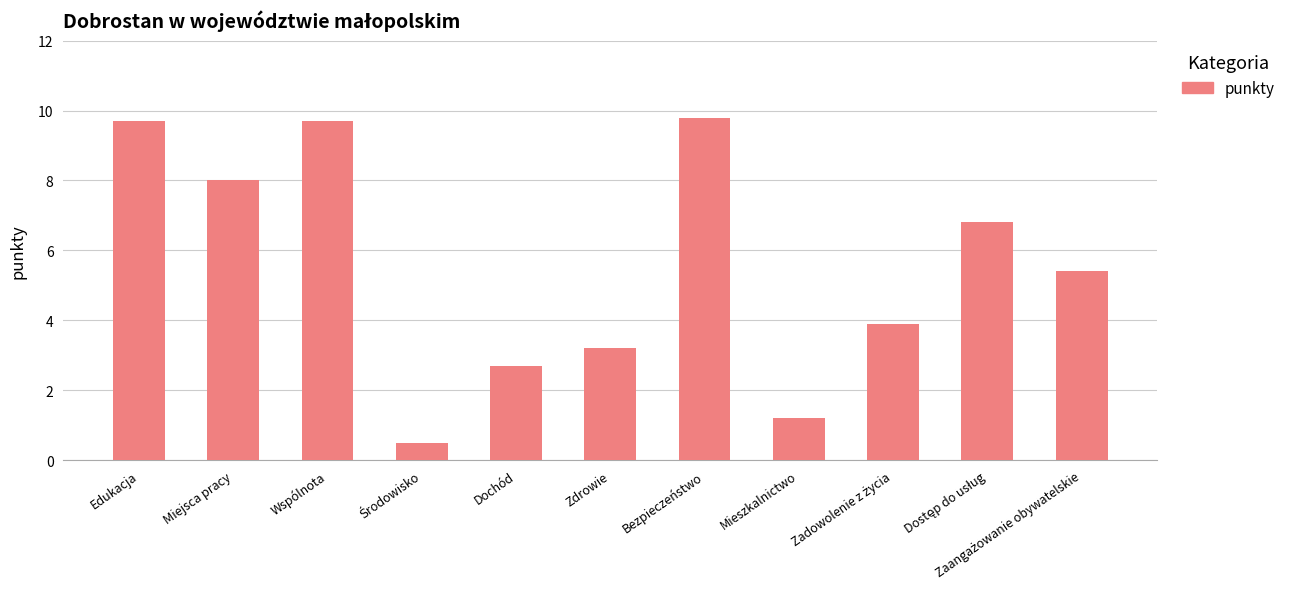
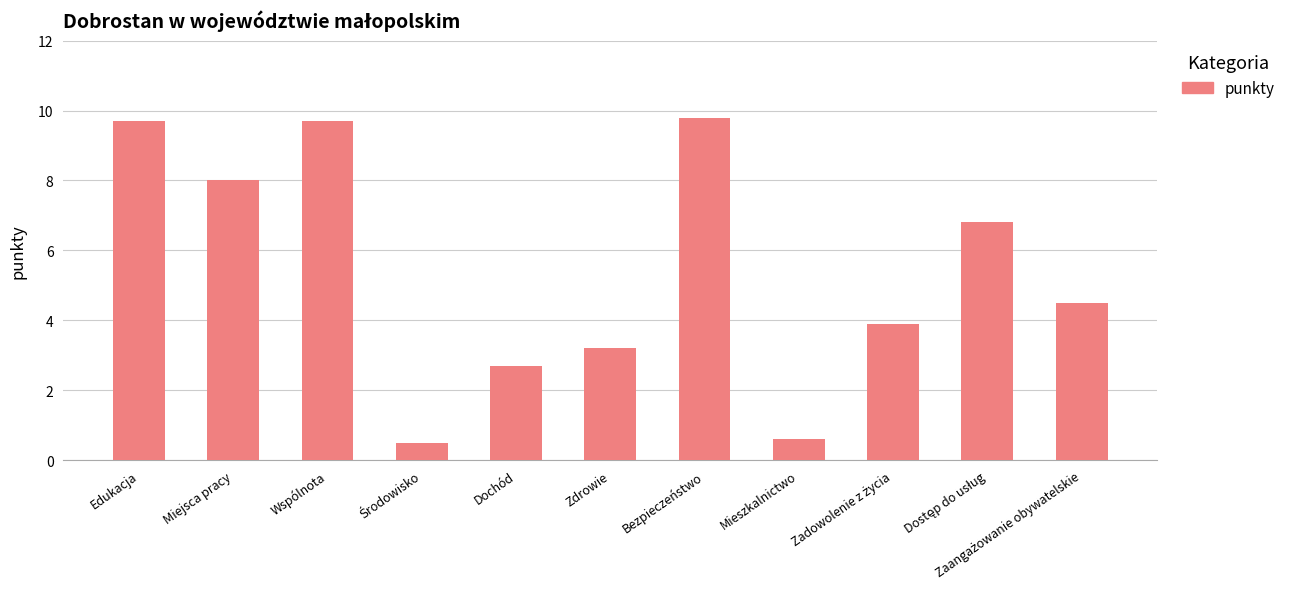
Mieszkalnictwo: 1.2 -> 0.6
Zaangażowanie obywatelskie: 5.4 -> 4.5
